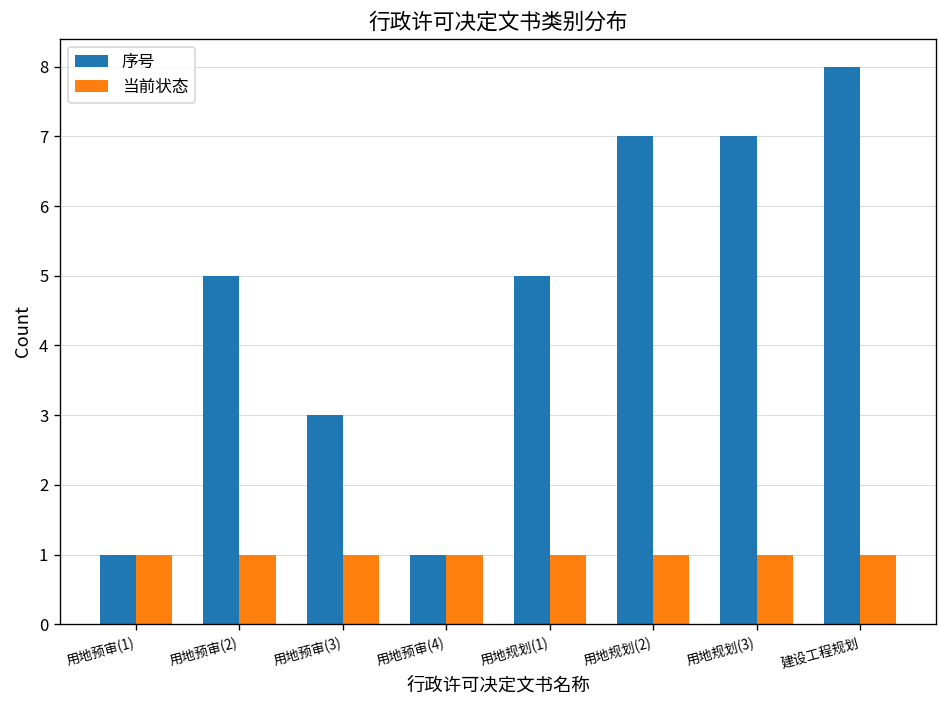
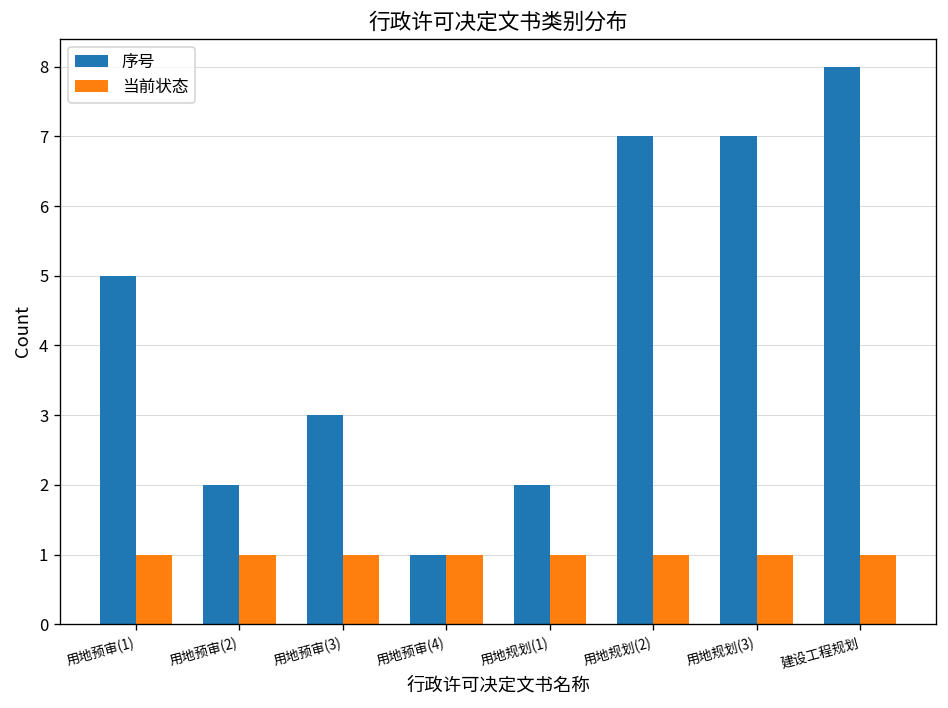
序号, 用地预审(1): 1 -> 5
序号, 用地预审(2): 5 -> 2
序号, 用地规划(1): 5 -> 2
